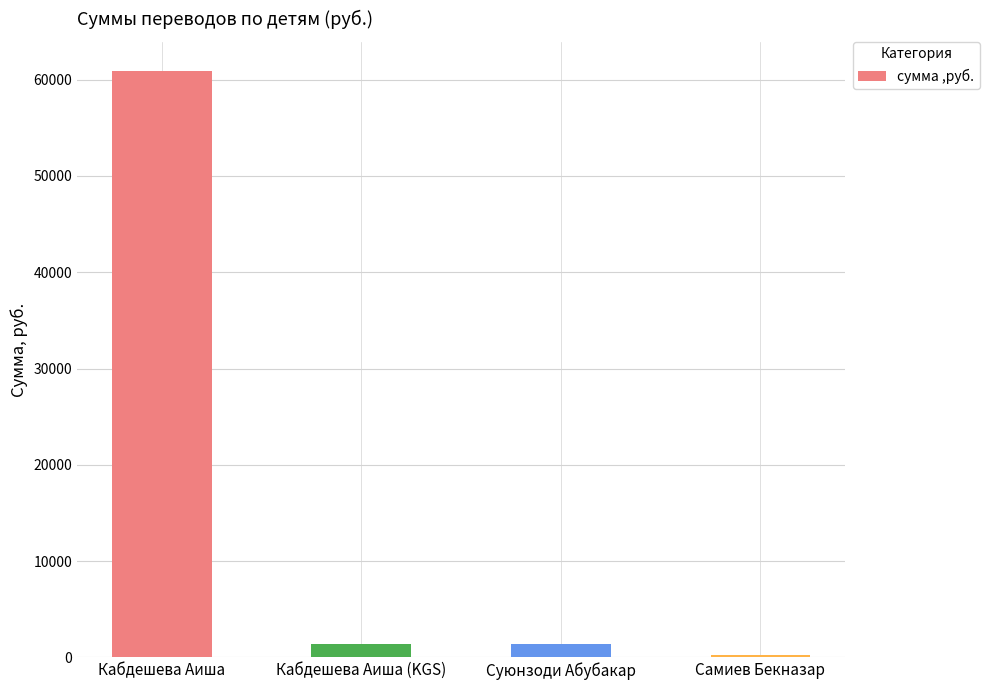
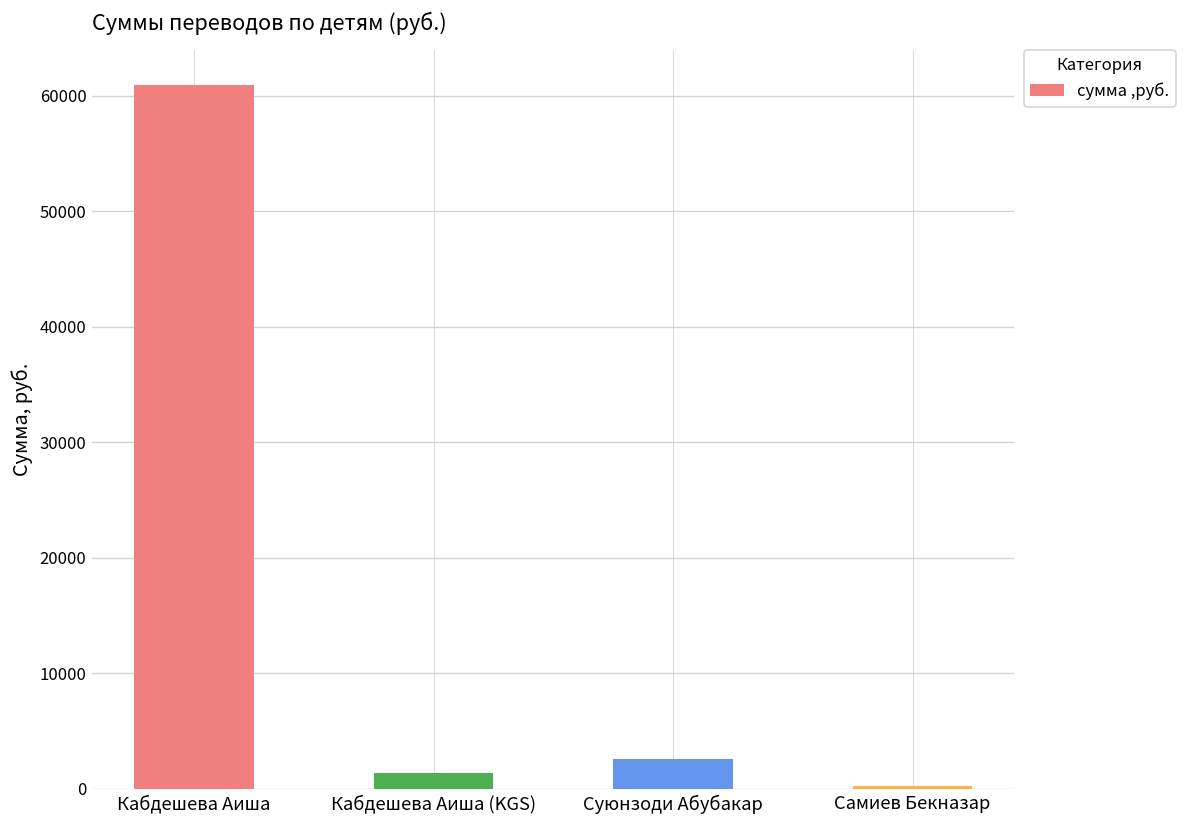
Суюнзоди Абубакар: 1000 -> 3000
